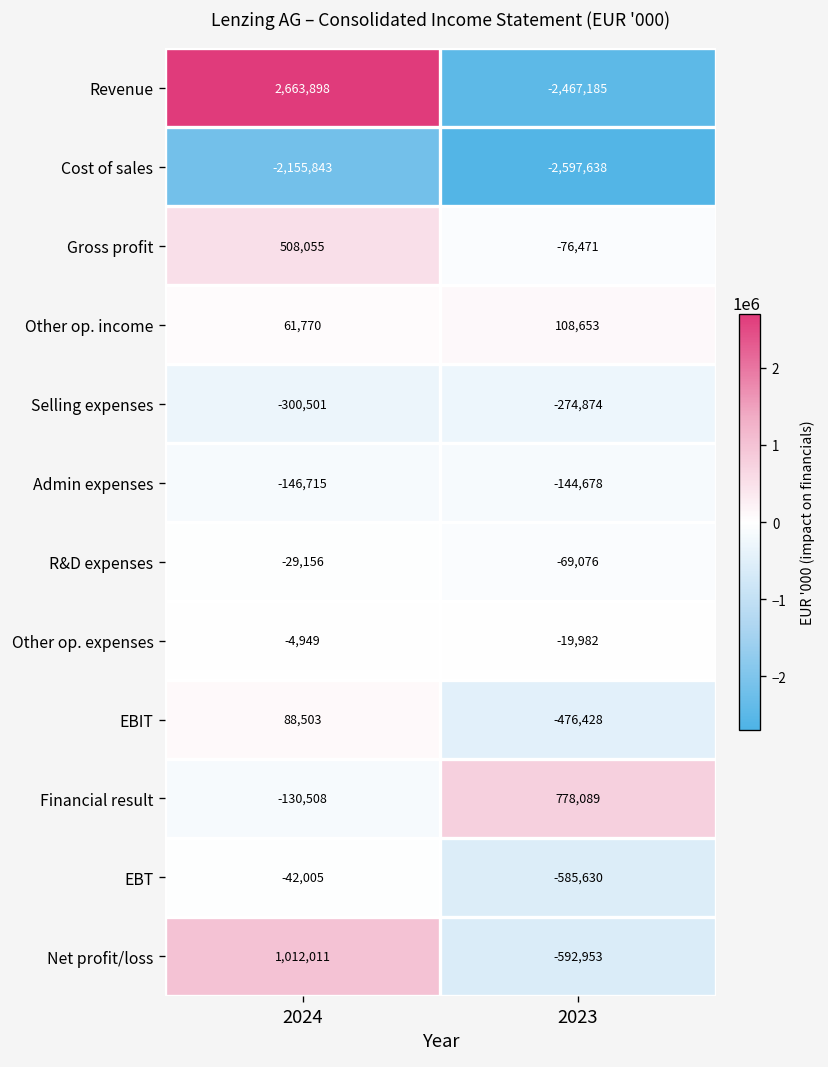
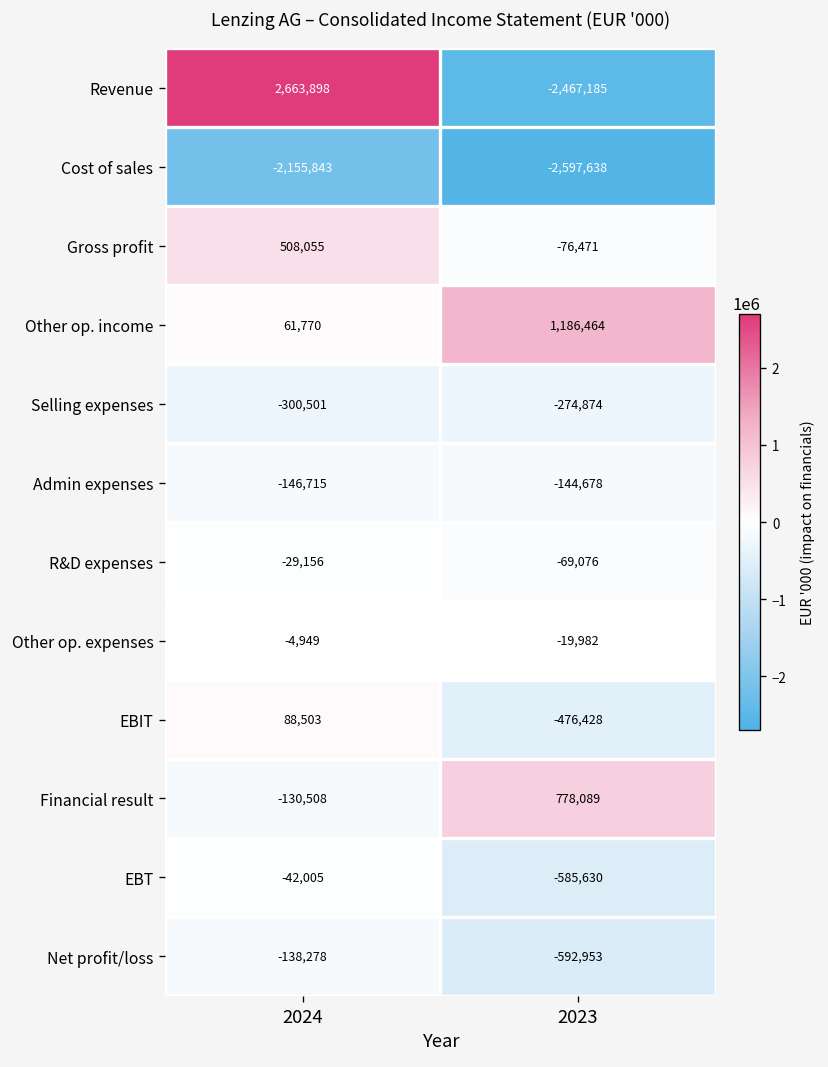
Other op. income, 2023: 108,653 -> 1,186,464
Net profit/loss, 2024: 1,012,011 -> -138,278
